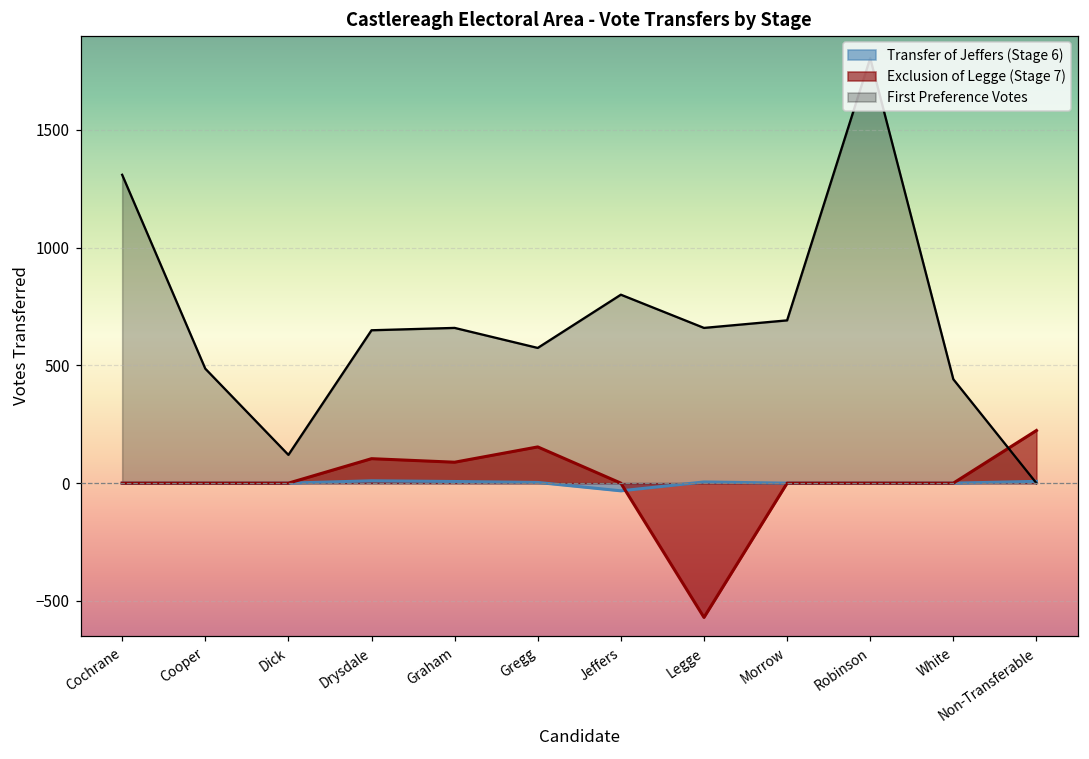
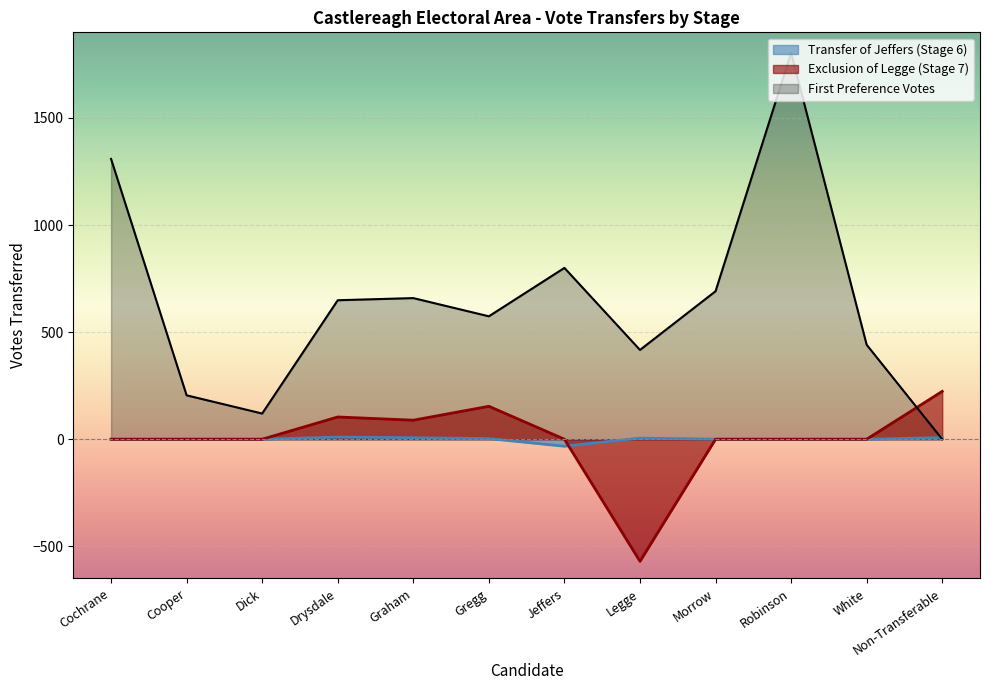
First Preference Votes, Cooper: 490 -> 210
First Preference Votes, Legge: 660 -> 420
